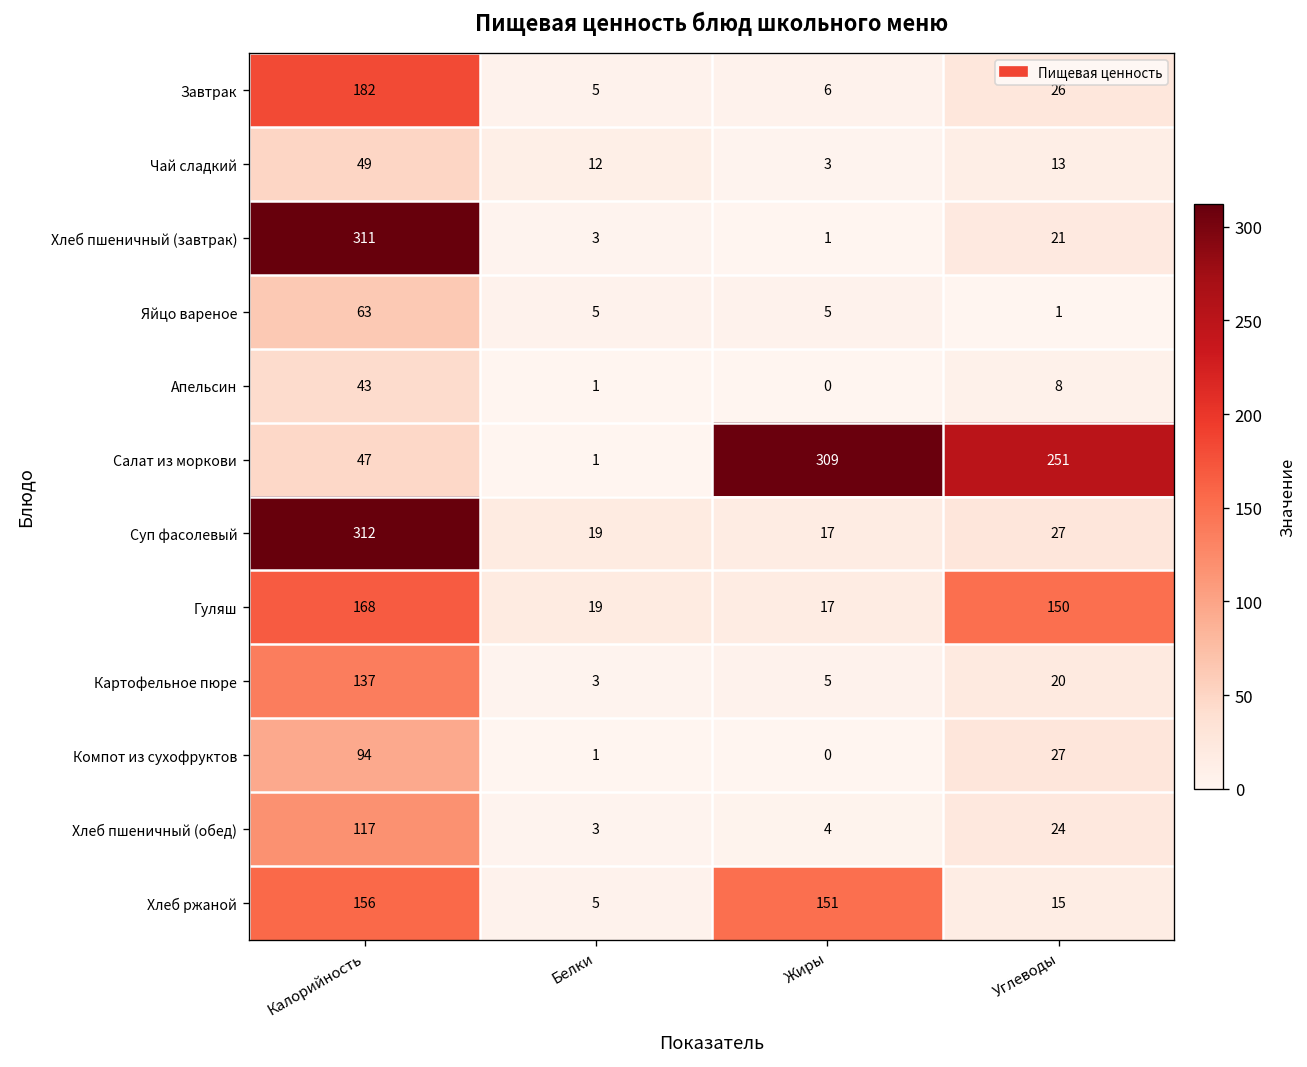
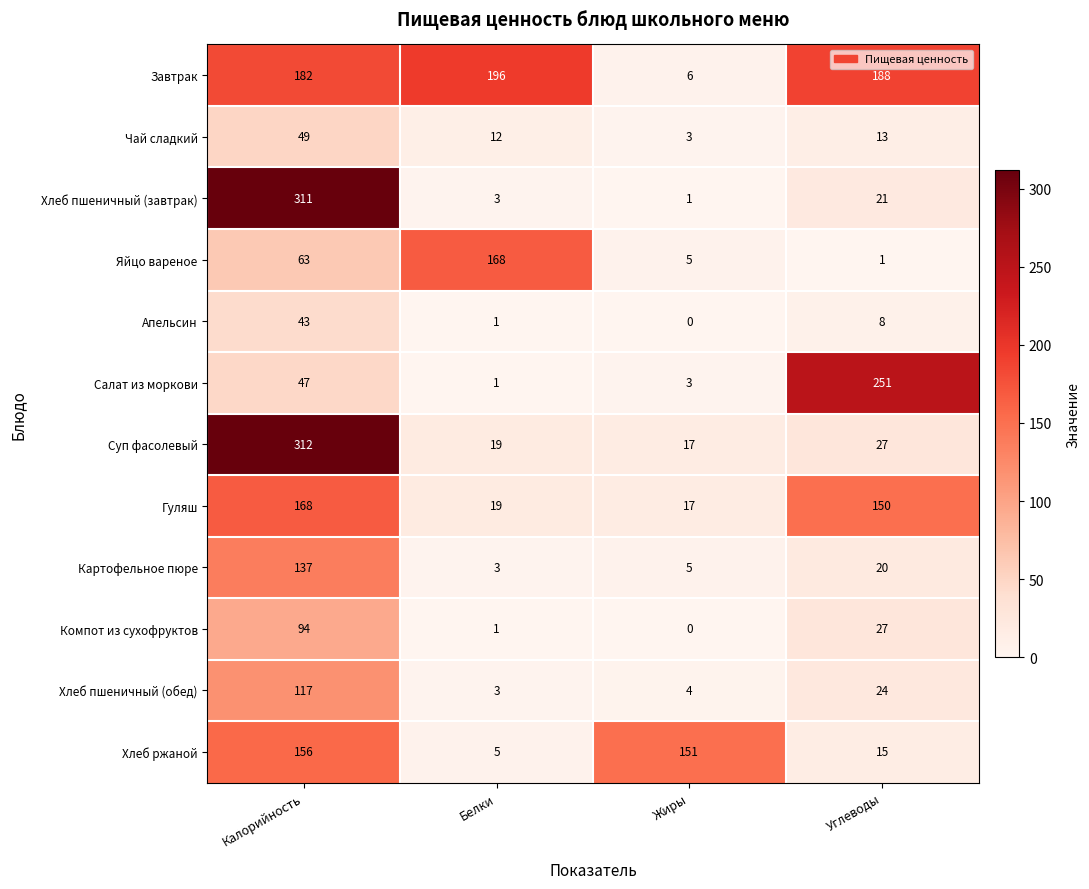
Завтрак, Белки: 5 -> 196
Завтрак, Углеводы: 26 -> 188
Яйцо вареное, Белки: 5 -> 168
Салат из моркови, Жиры: 309 -> 3
